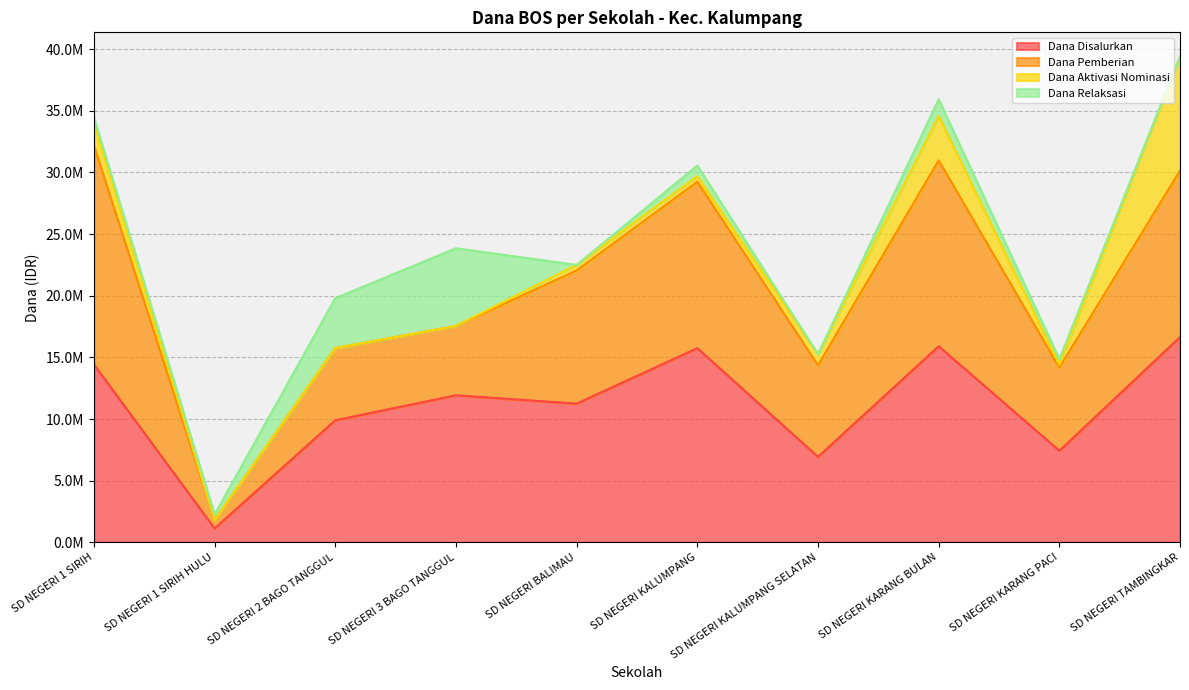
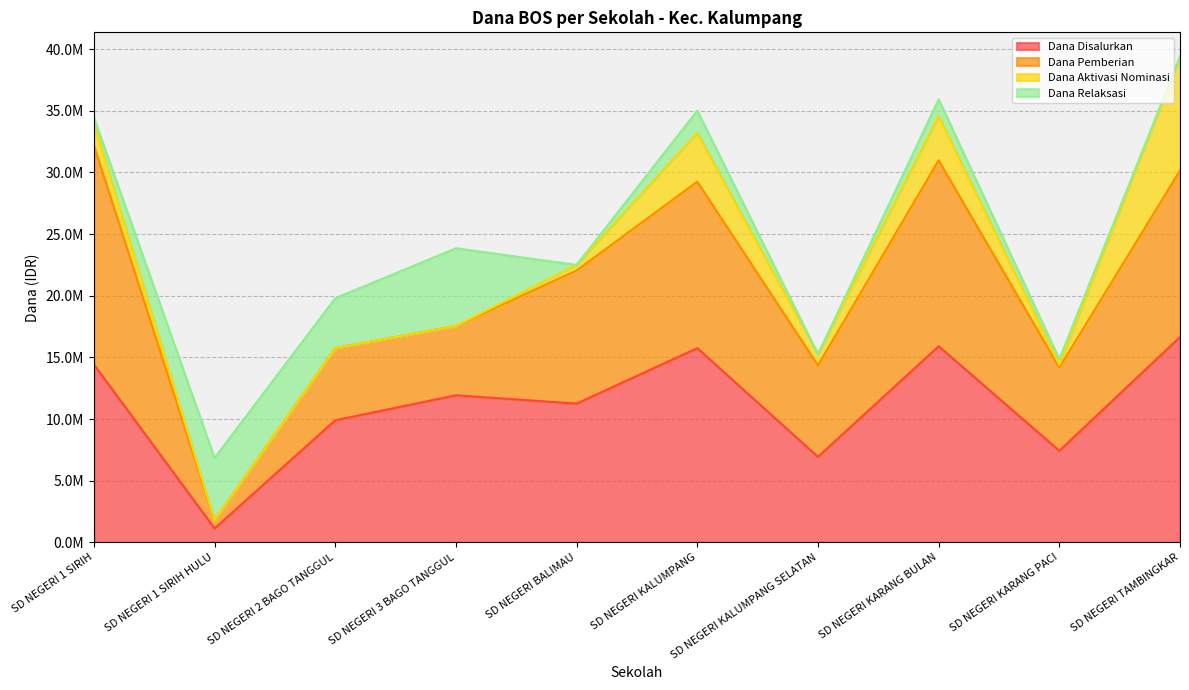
Dana Relaksasi, SD NEGERI 1 SIRIH HULU: 500000 -> 5000000
Dana Aktivasi Nominasi, SD NEGERI KALUMPANG: 500000 -> 4000000
Dana Relaksasi, SD NEGERI KALUMPANG: 900000 -> 1800000
